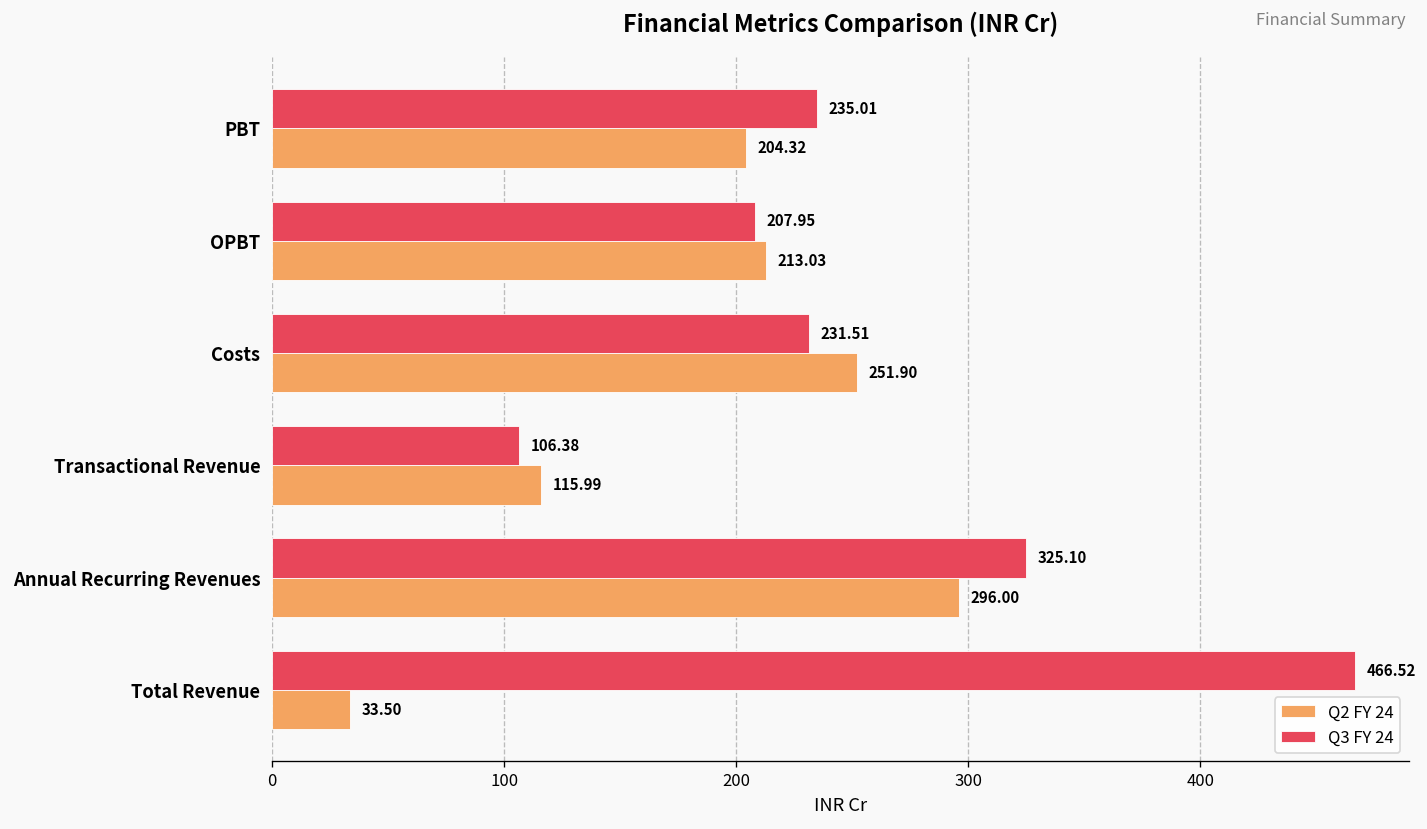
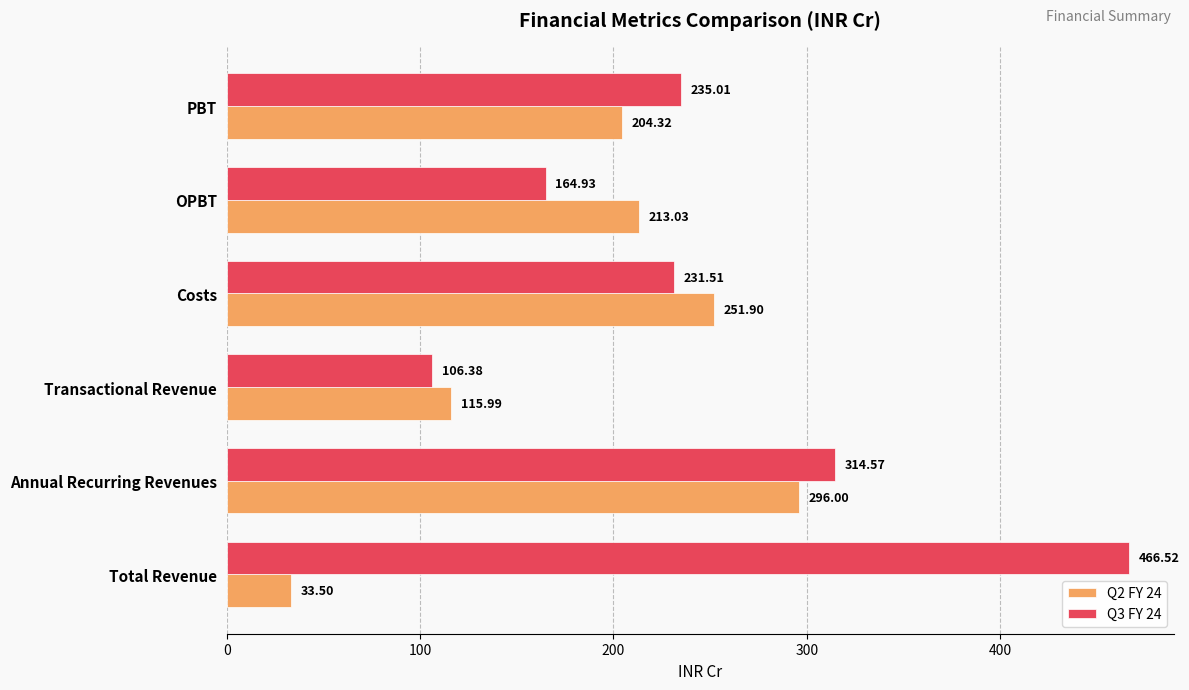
Q3 FY 24, OPBT: 207.95 -> 164.93
Q3 FY 24, Annual Recurring Revenues: 325.10 -> 314.57
